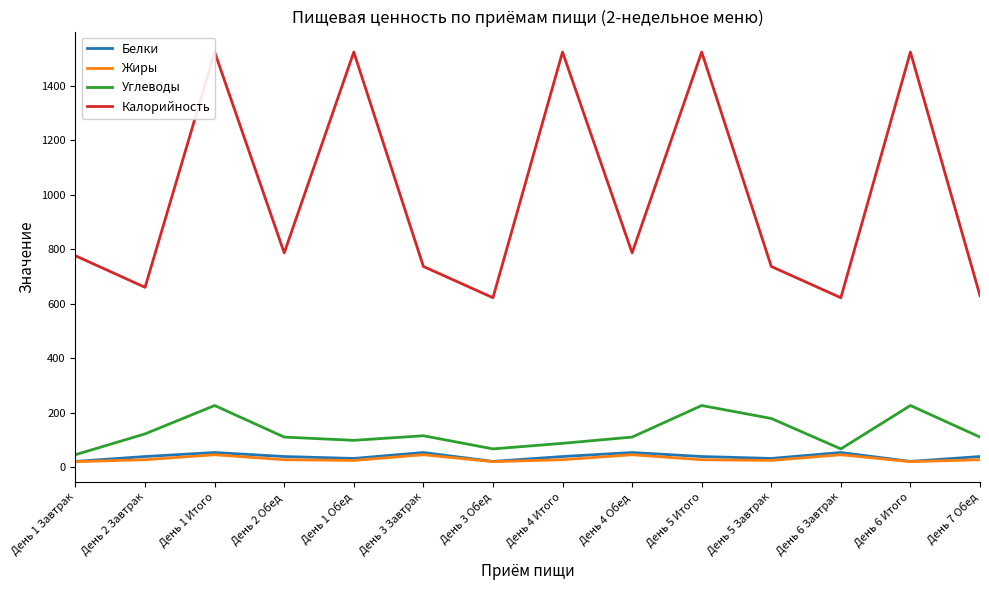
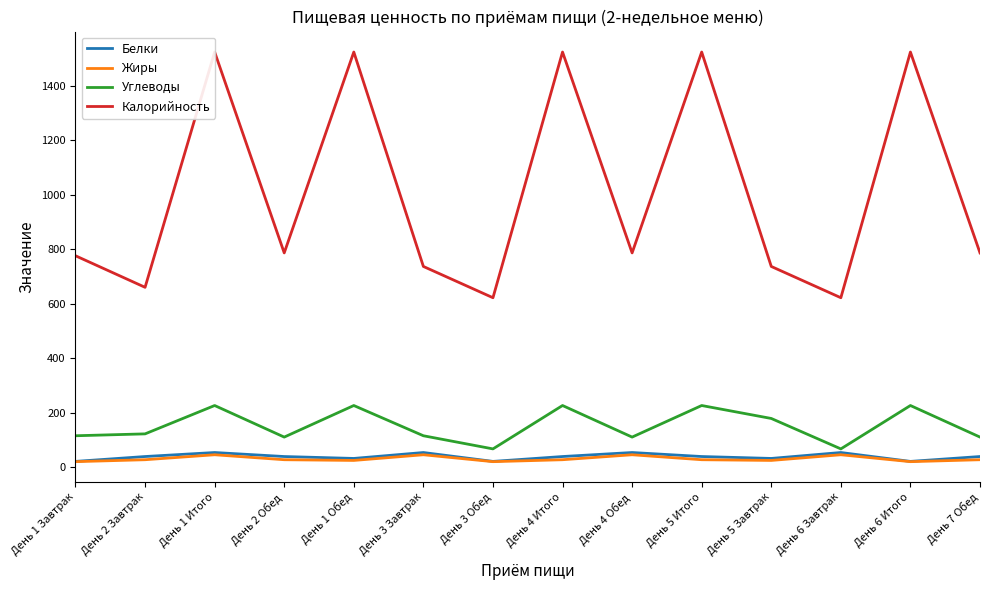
Углеводы, День 1 Завтрак: 50 -> 120
Углеводы, День 1 Обед: 100 -> 230
Углеводы, День 4 Итого: 90 -> 230
Калорийность, День 7 Обед: 630 -> 790
